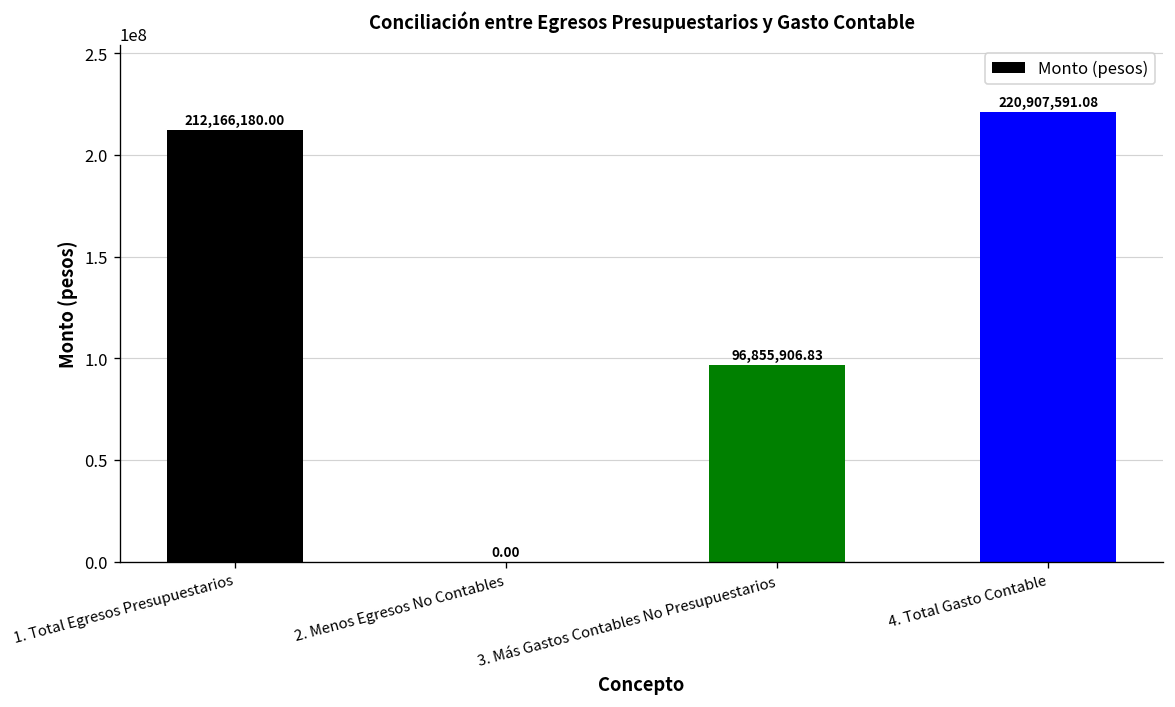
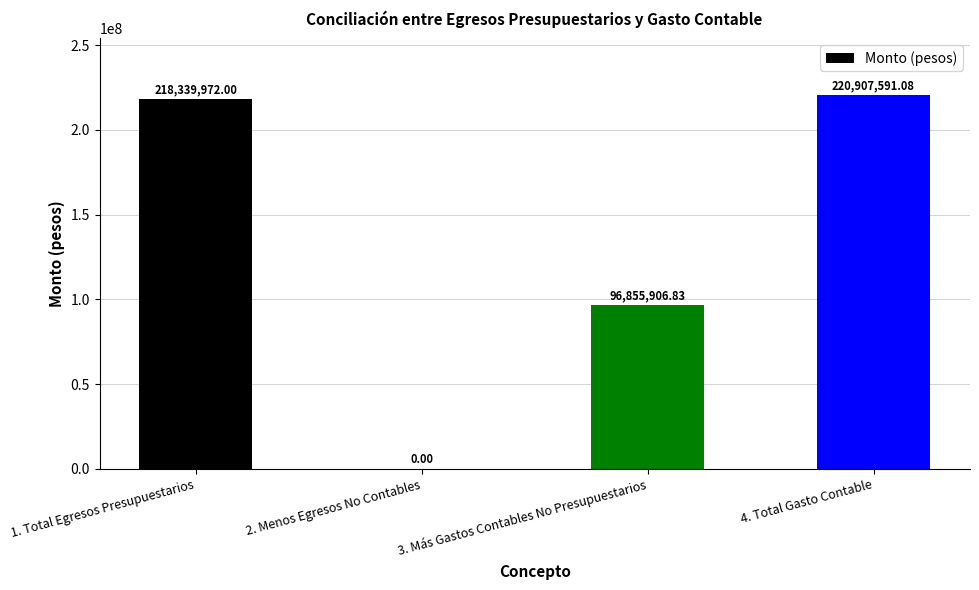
1. Total Egresos Presupuestarios: 212,166,180.00 -> 218,339,972.00
